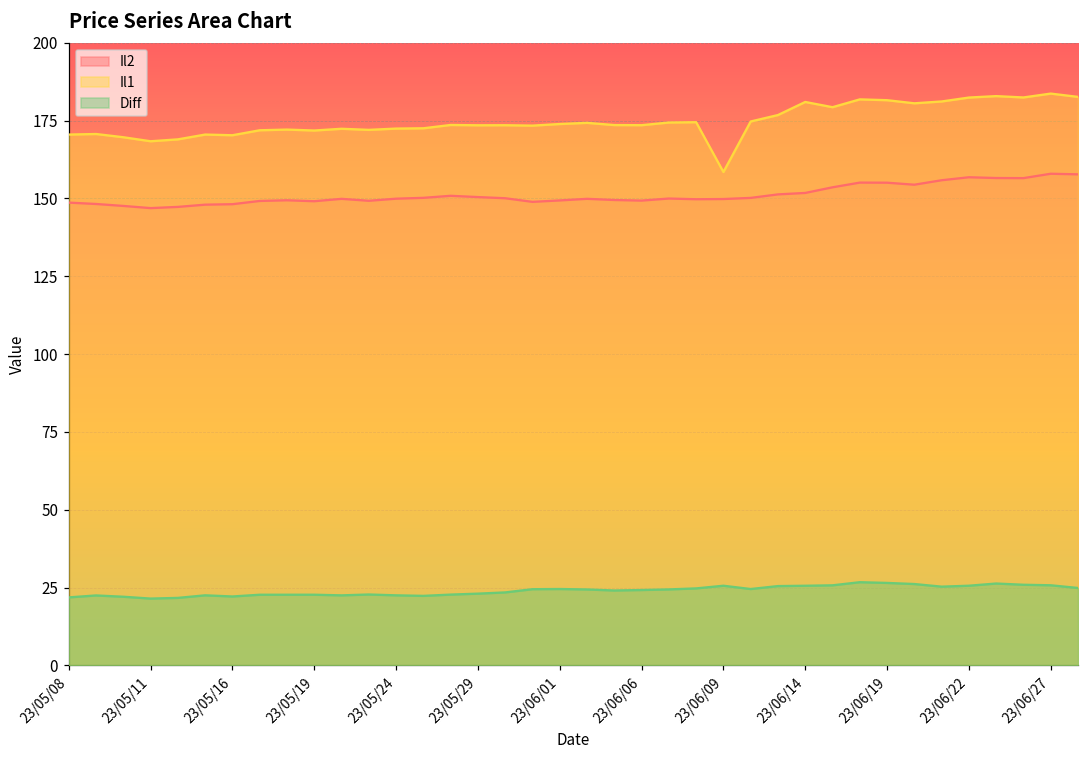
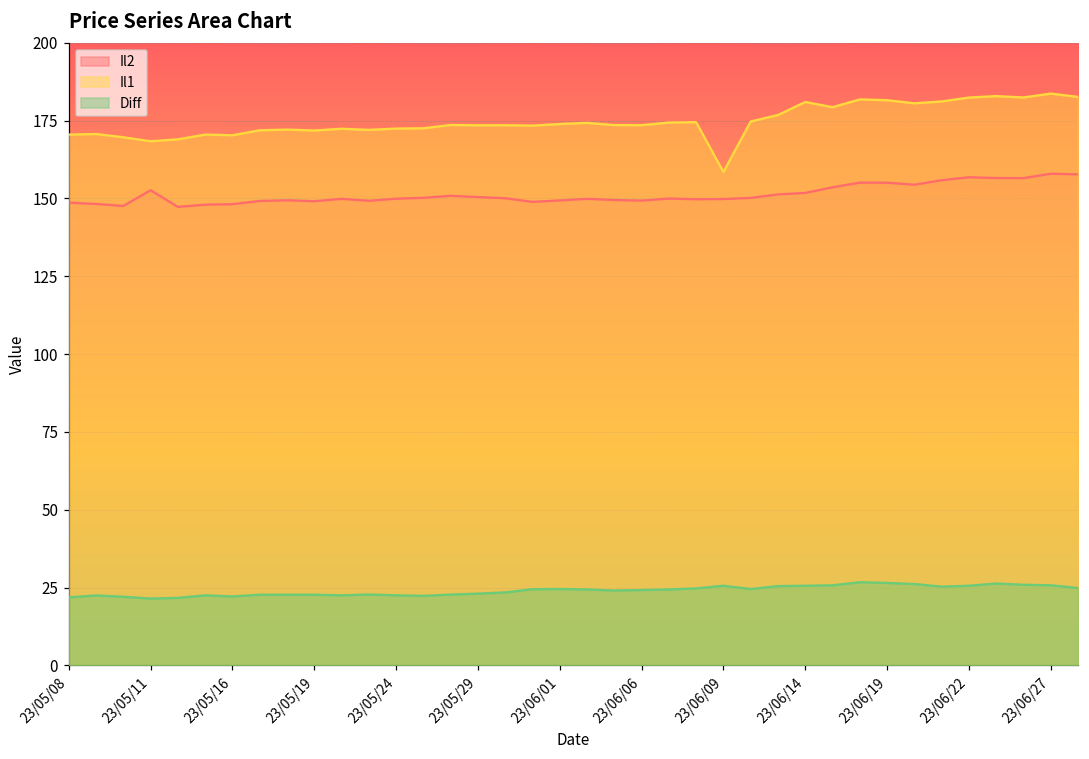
Il2, 23/05/11: 147 -> 153
